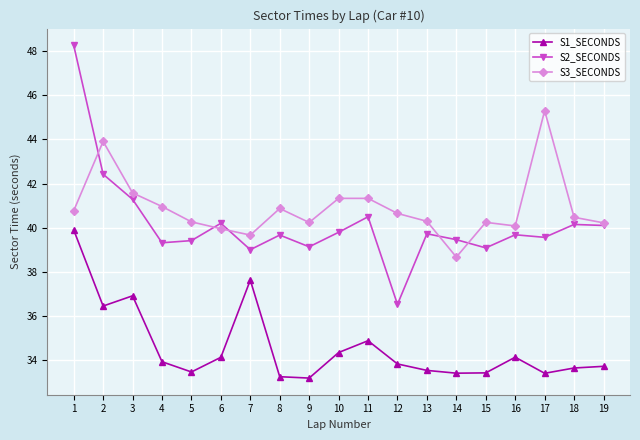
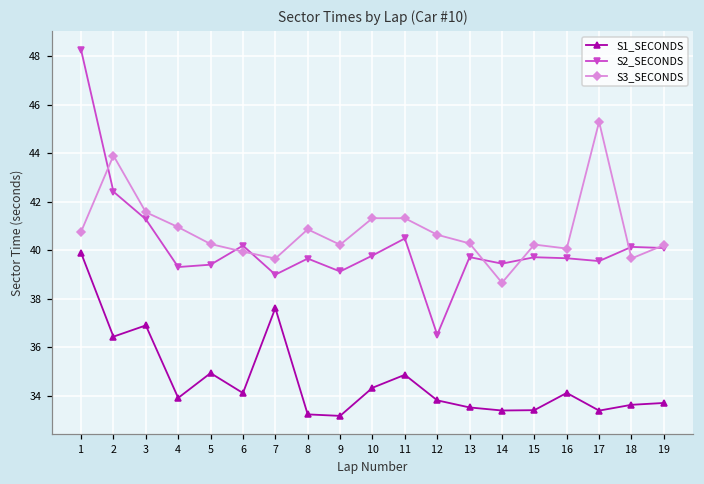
S1_SECONDS, 5: 33.5 -> 34.9
S2_SECONDS, 15: 39.1 -> 39.7
S3_SECONDS, 18: 40.5 -> 39.7
